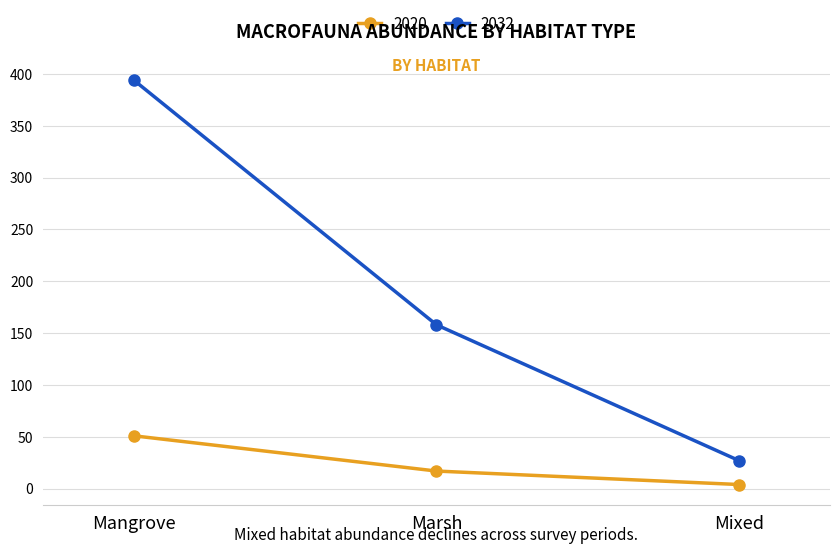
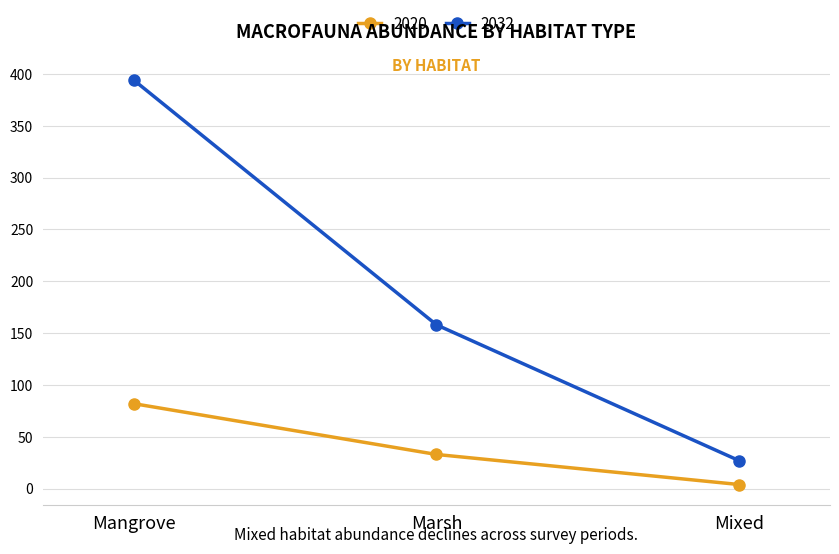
2020, Mangrove: 51 -> 82
2020, Marsh: 17 -> 33
